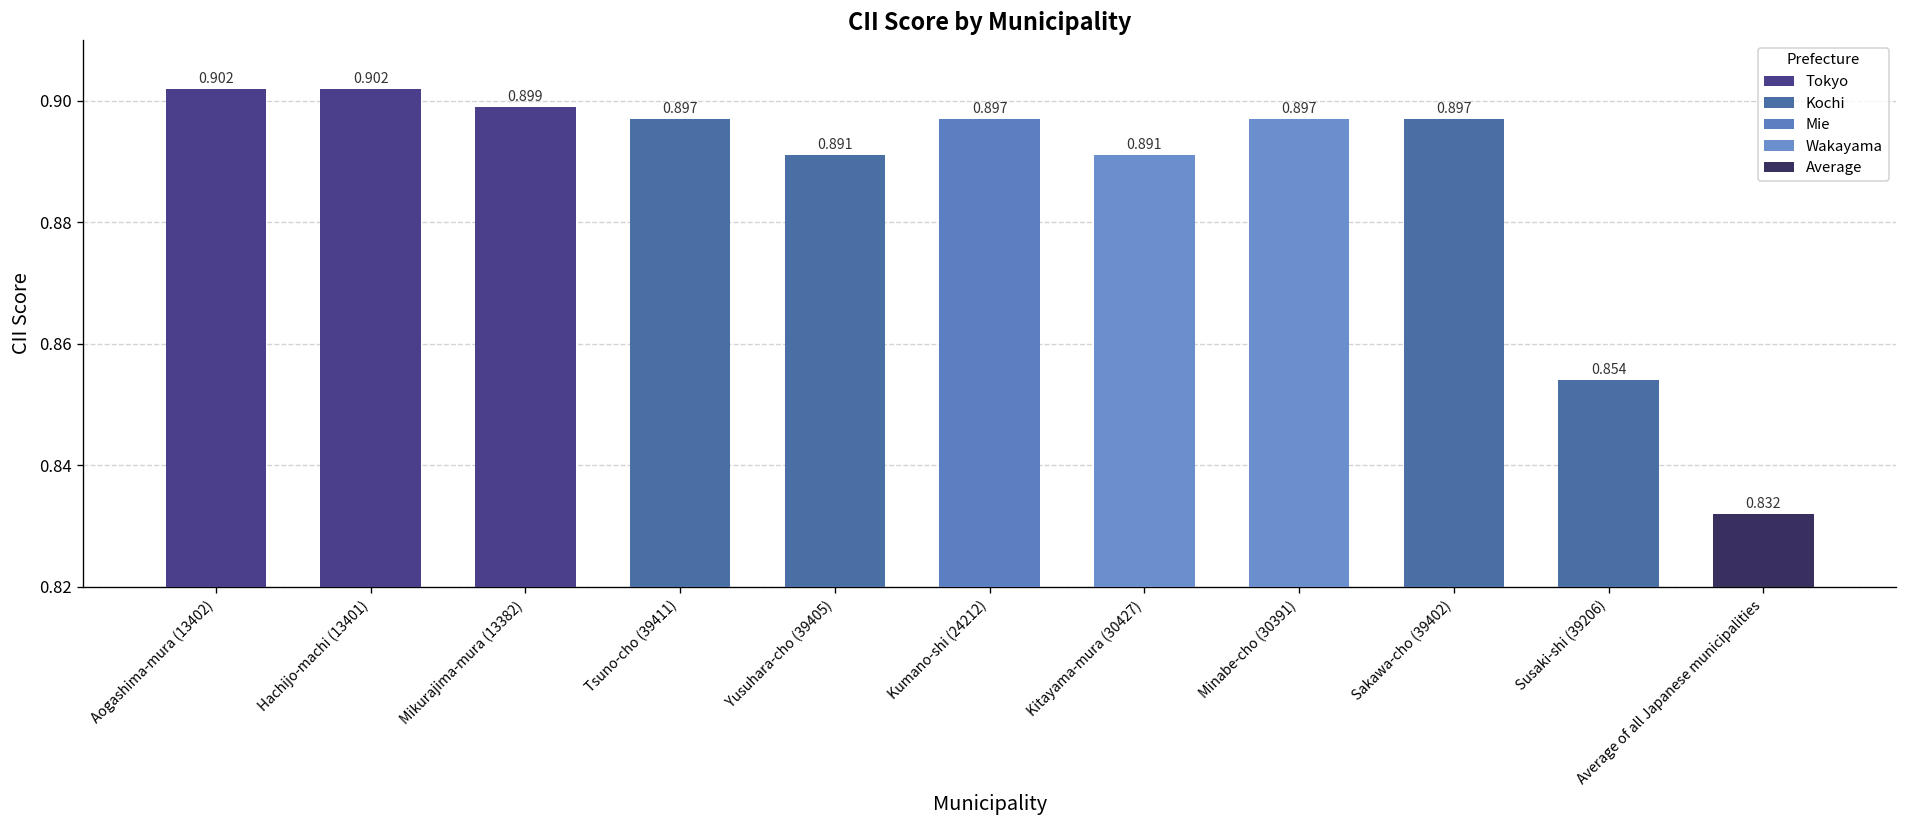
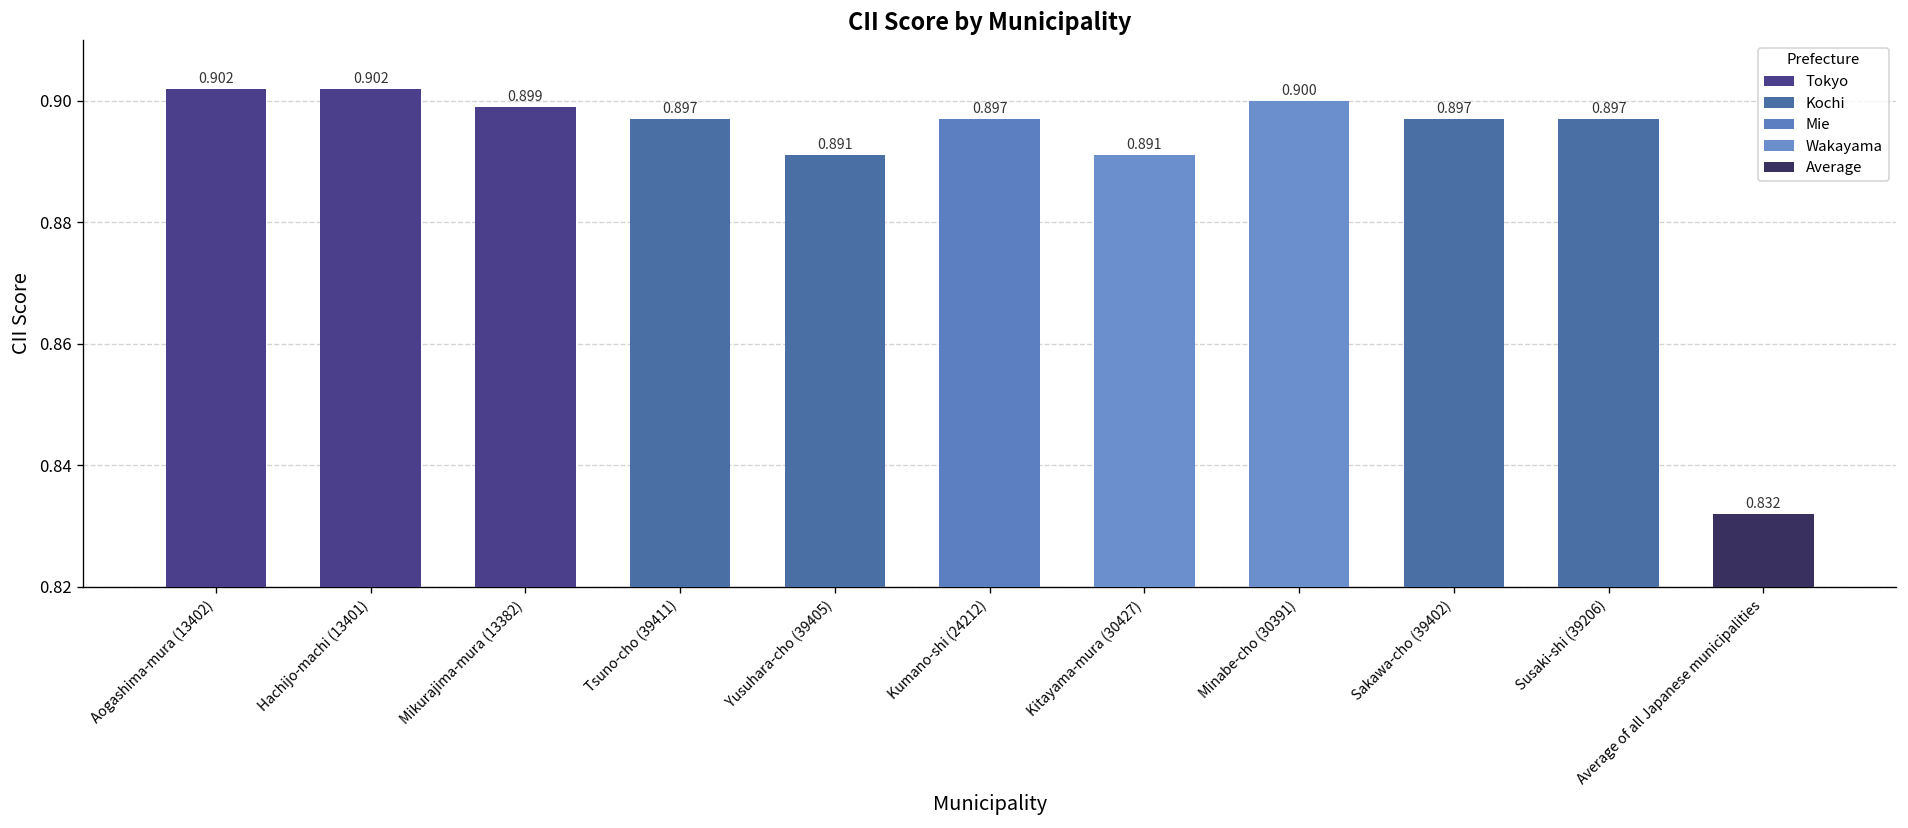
Minabe-cho (30391): 0.897 -> 0.900
Susaki-shi (39206): 0.854 -> 0.897
